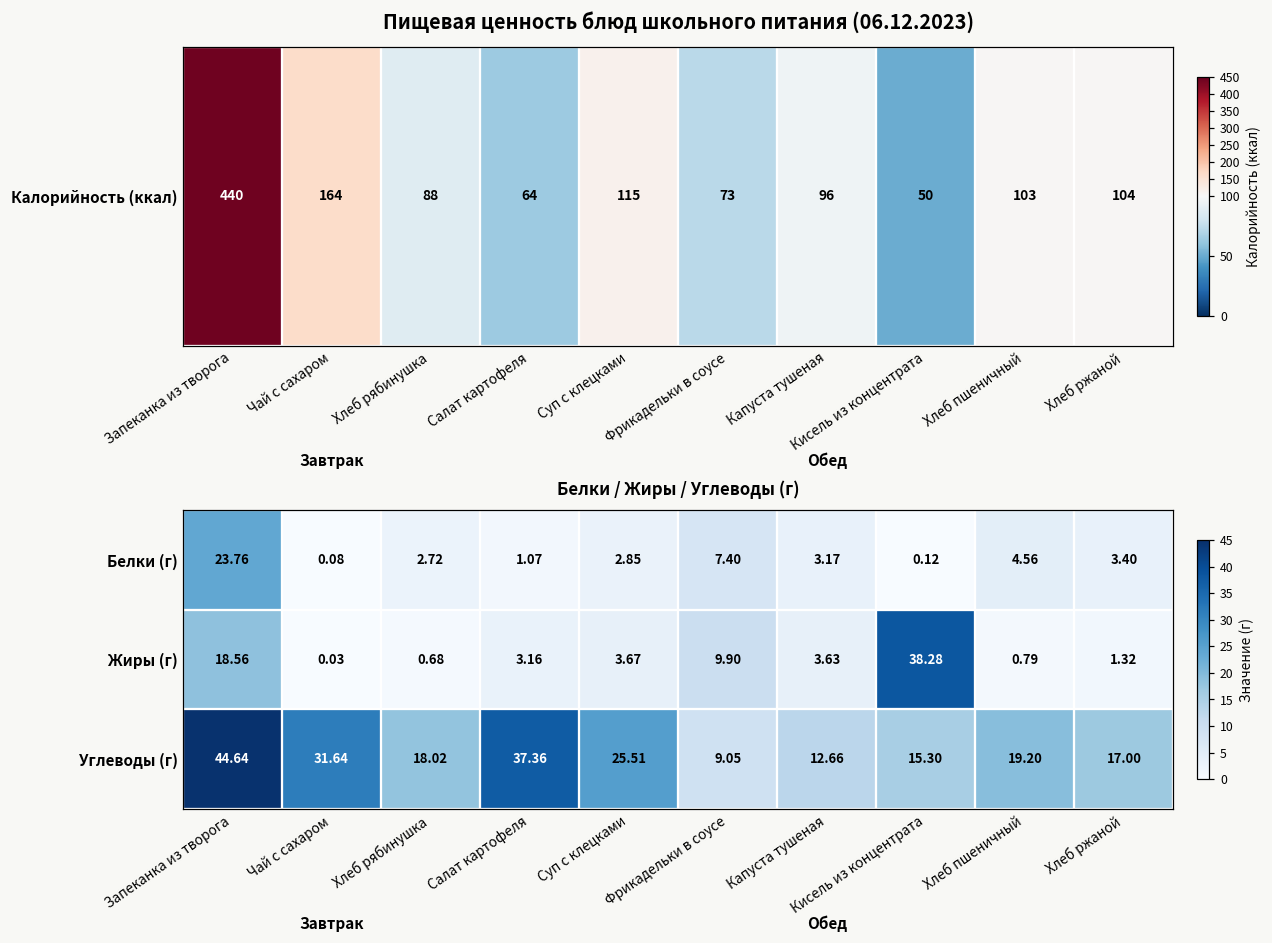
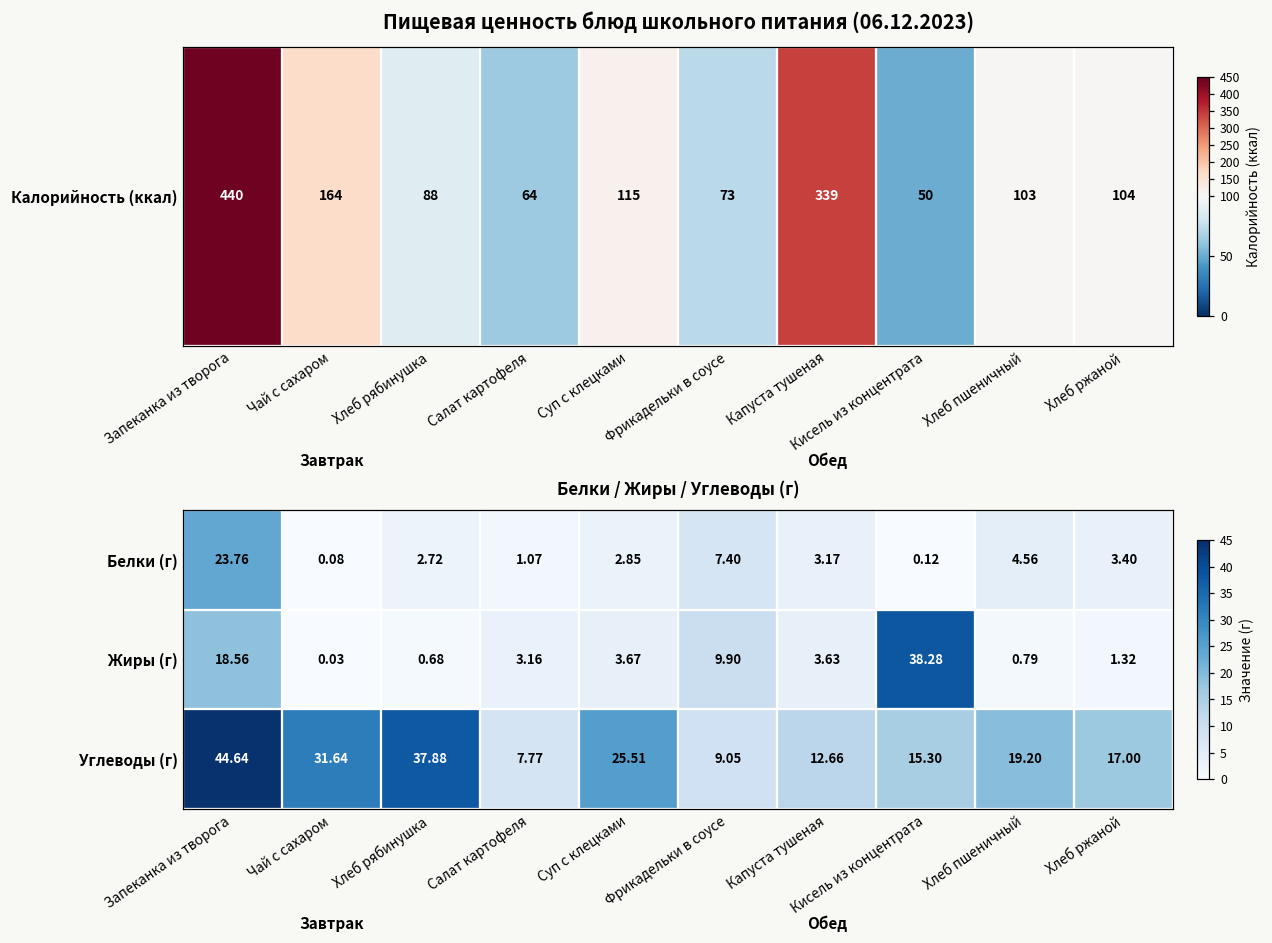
Пищевая ценность блюд школьного питания (06.12.2023), Калорийность (ккал), Капуста тушеная: 96 -> 339
Белки / Жиры / Углеводы (г), Углеводы (г), Хлеб рябинушка: 18.02 -> 37.88
Белки / Жиры / Углеводы (г), Углеводы (г), Салат картофеля: 37.36 -> 7.77
